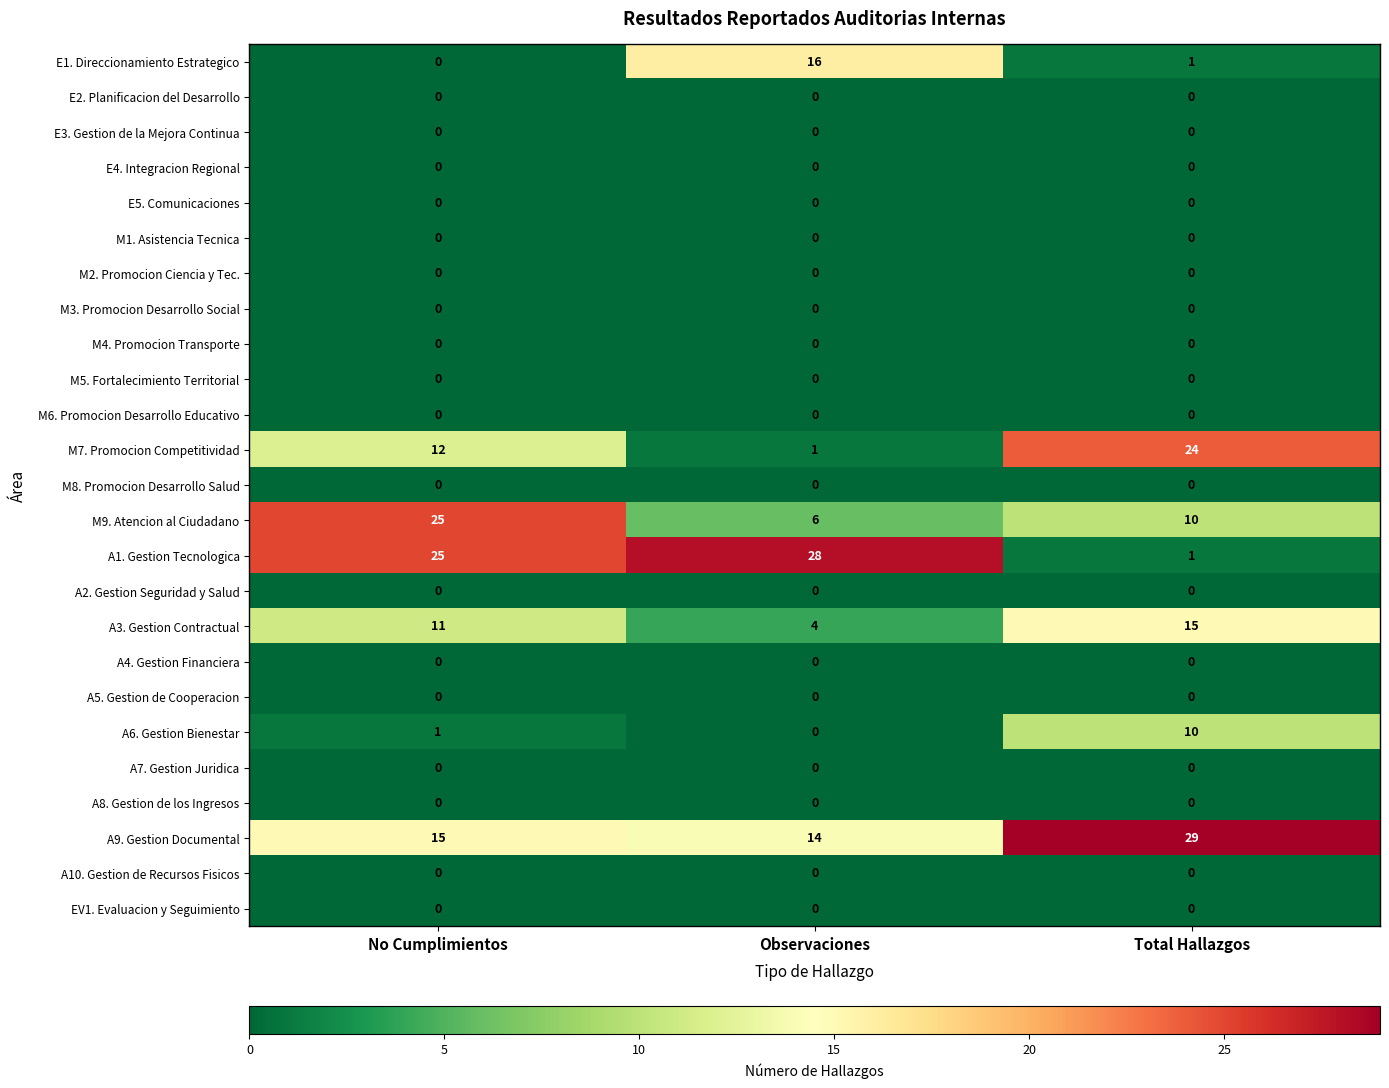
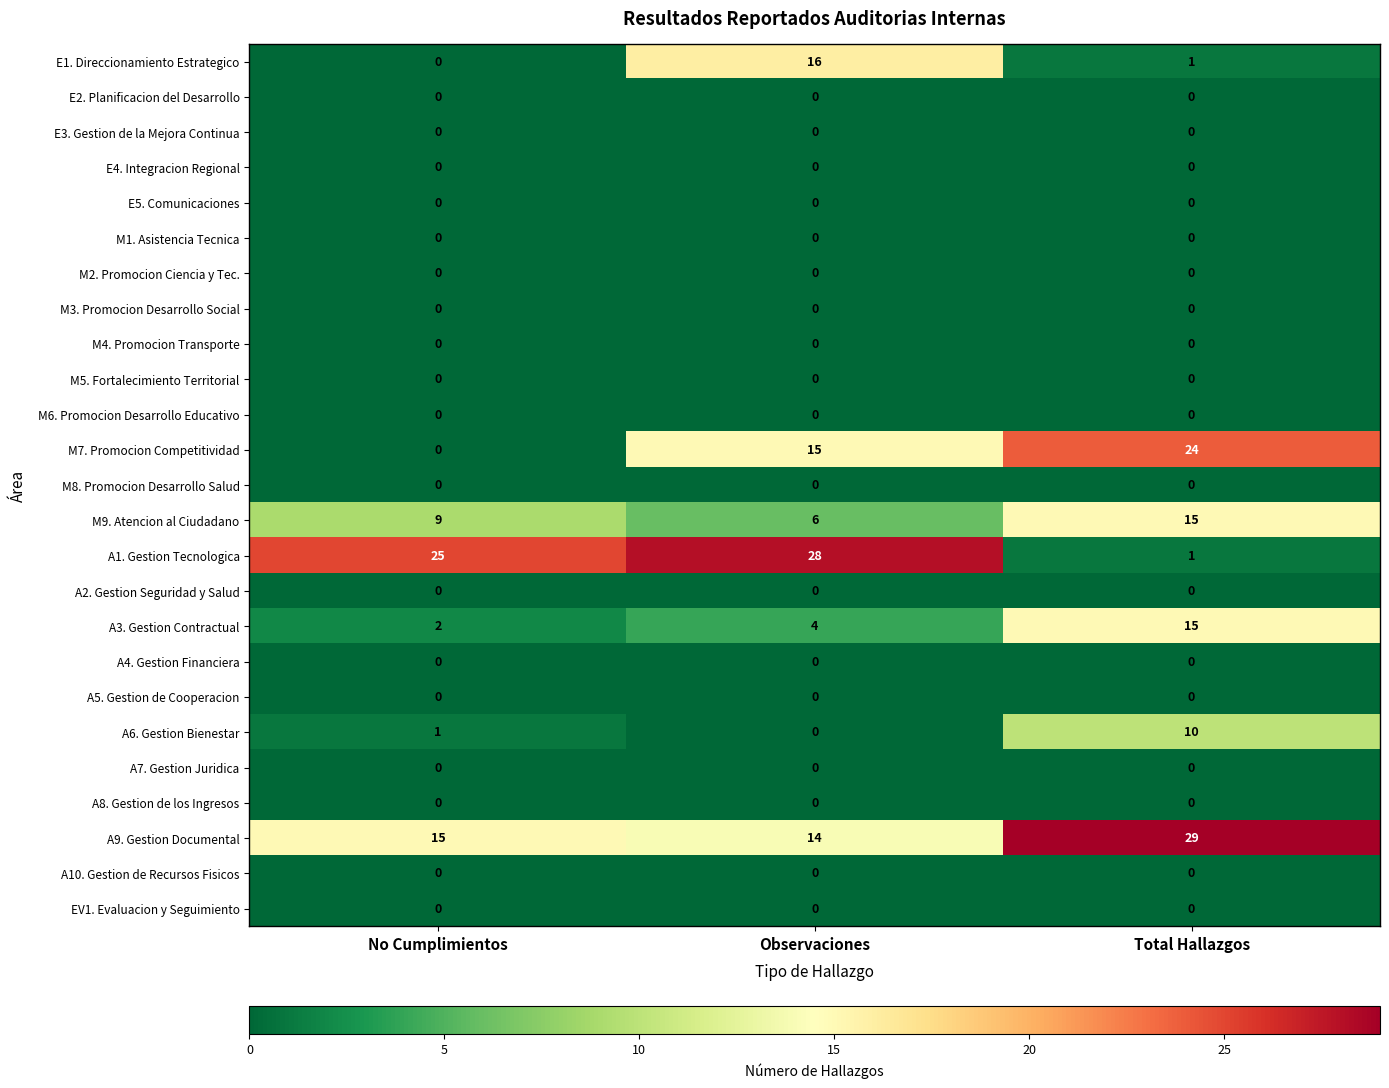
M7. Promocion Competitividad, No Cumplimientos: 12 -> 0
M7. Promocion Competitividad, Observaciones: 1 -> 15
M9. Atencion al Ciudadano, No Cumplimientos: 25 -> 9
M9. Atencion al Ciudadano, Total Hallazgos: 10 -> 15
A3. Gestion Contractual, No Cumplimientos: 11 -> 2
